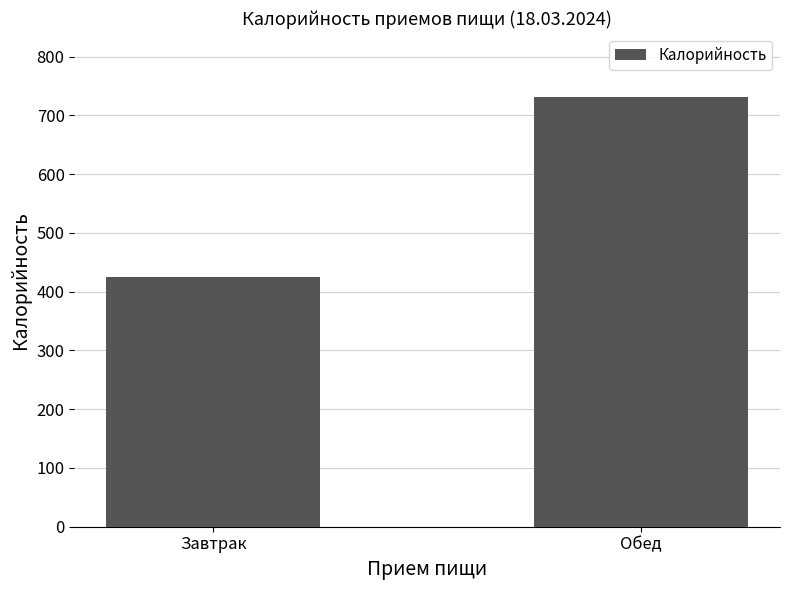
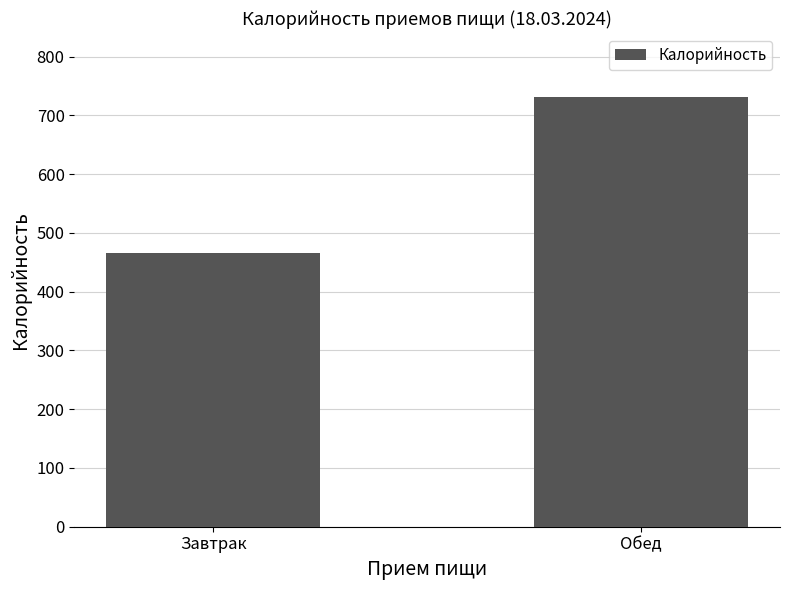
Завтрак: 430 -> 470
